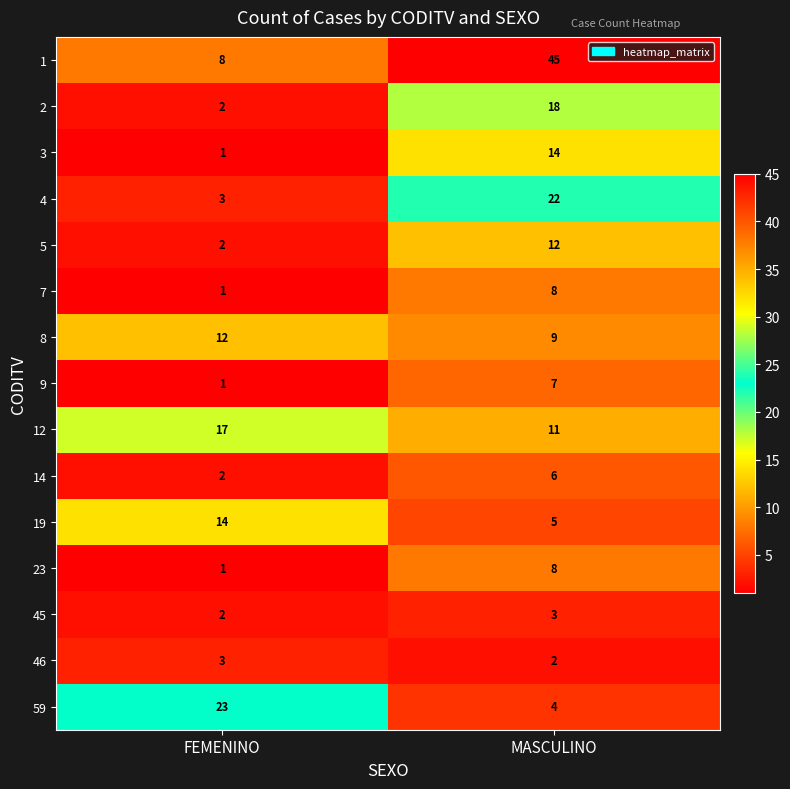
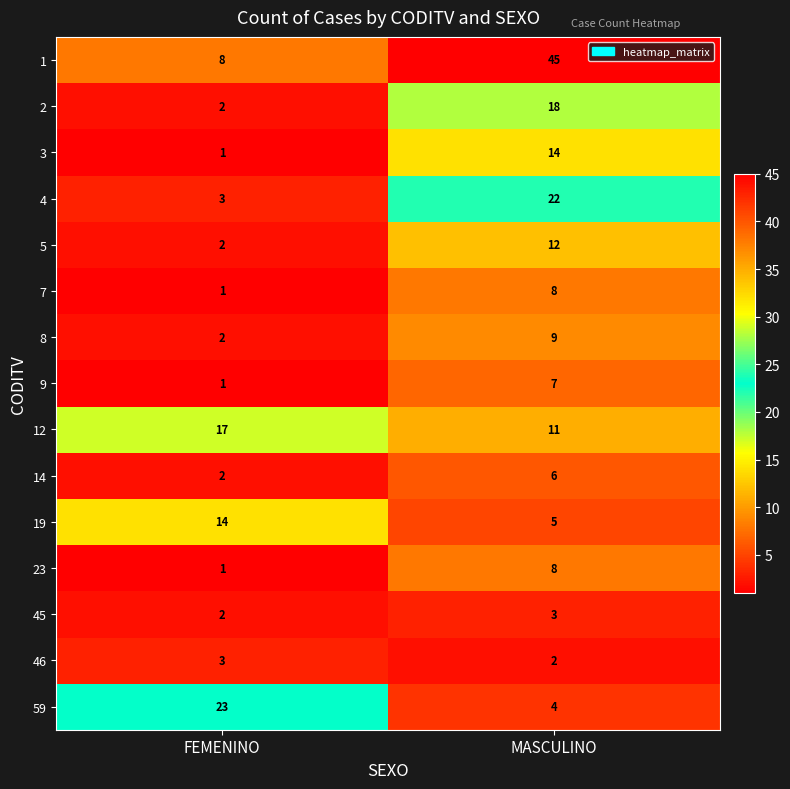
8, FEMENINO: 12 -> 2
